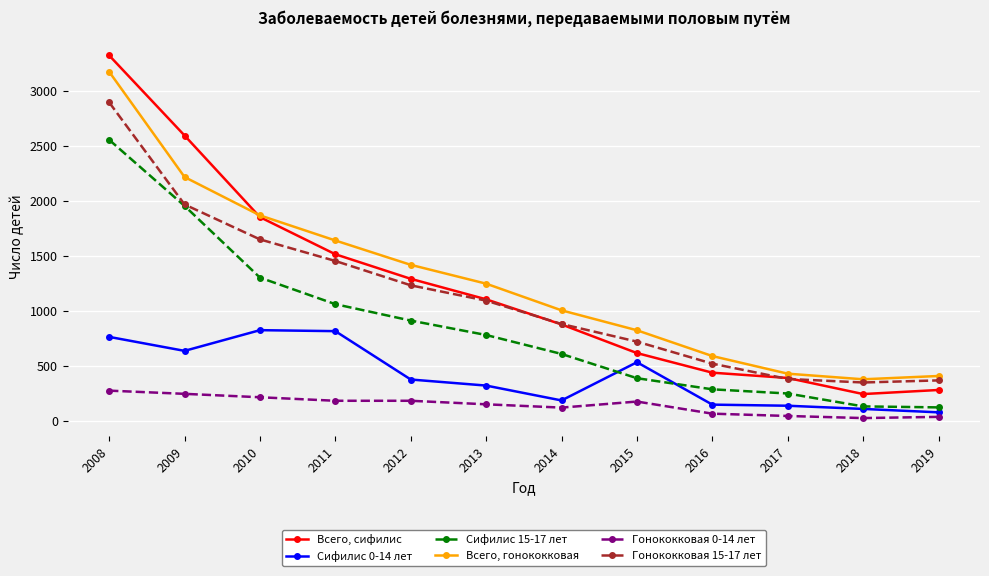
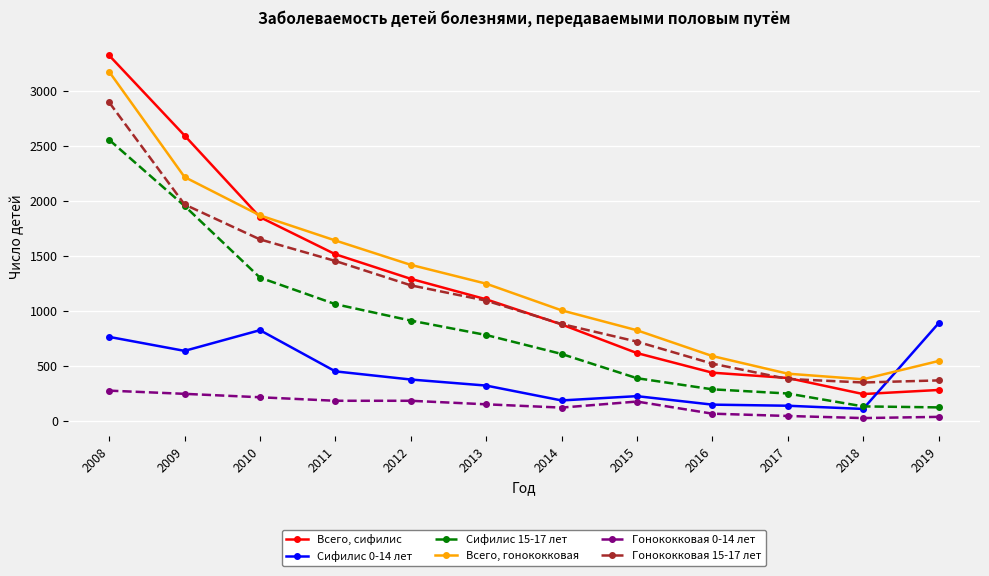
Сифилис 0-14 лет, 2011: 820 -> 450
Сифилис 0-14 лет, 2015: 540 -> 230
Сифилис 0-14 лет, 2019: 80 -> 890
Всего, гонококковая, 2019: 410 -> 550
